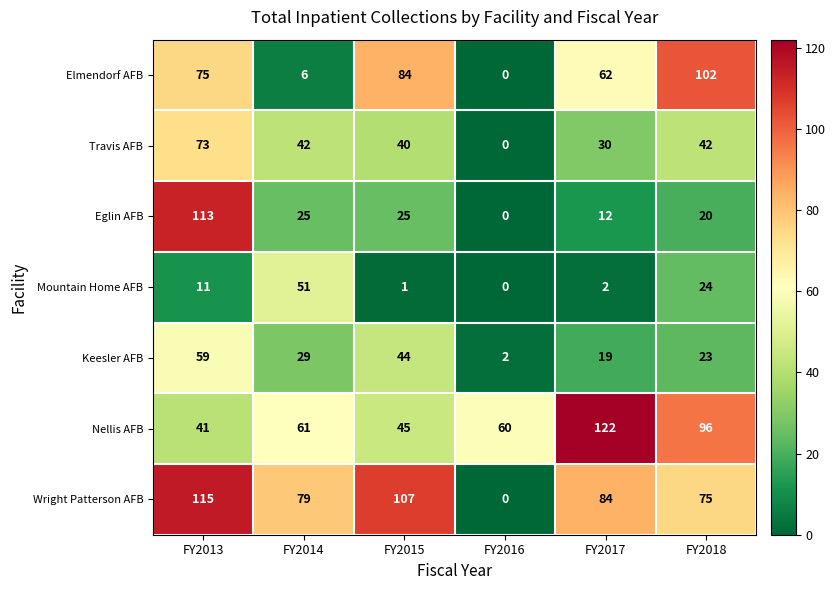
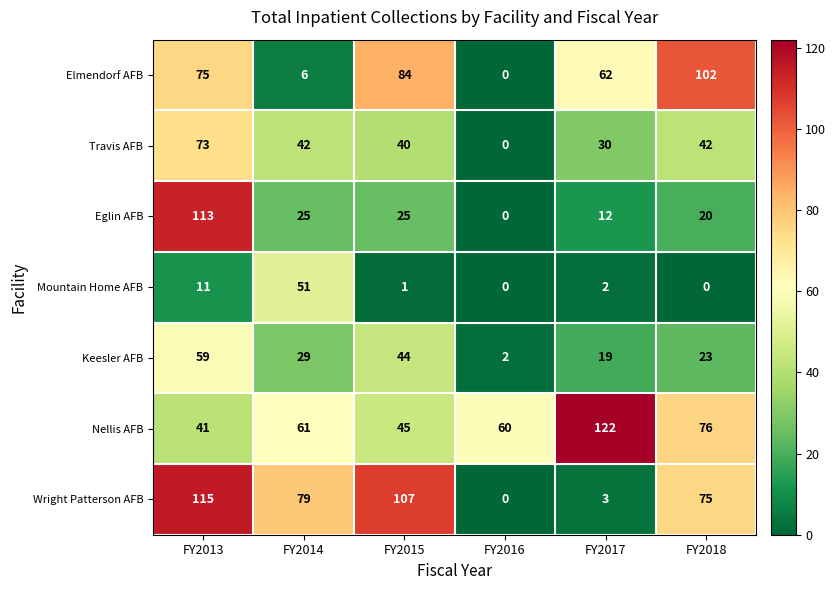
Mountain Home AFB, FY2018: 24 -> 0
Nellis AFB, FY2018: 96 -> 76
Wright Patterson AFB, FY2017: 84 -> 3
